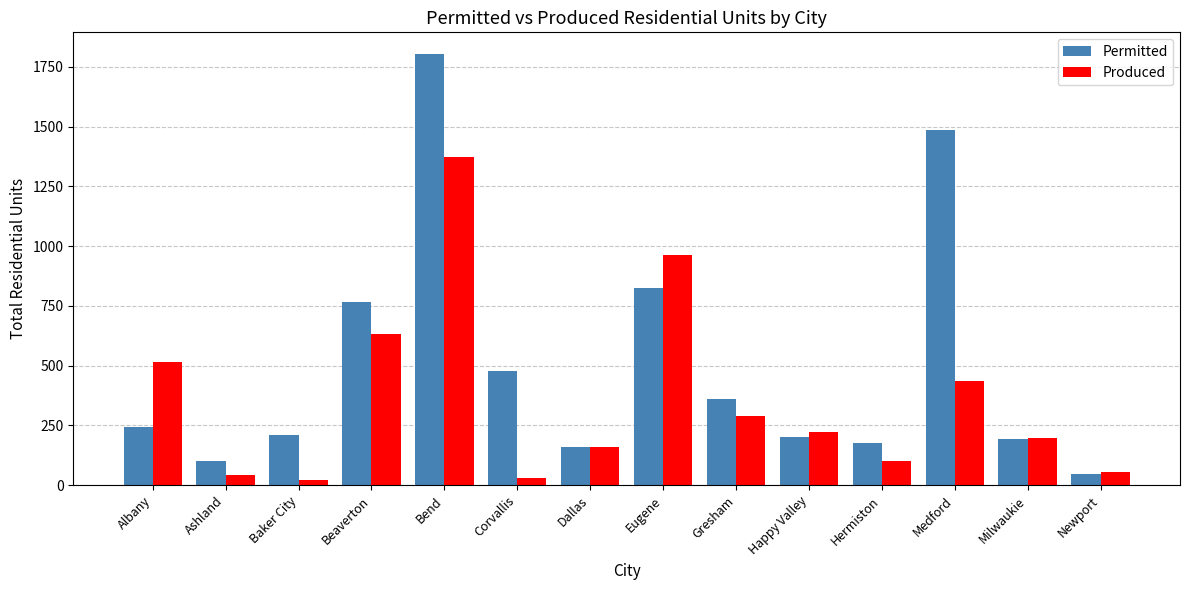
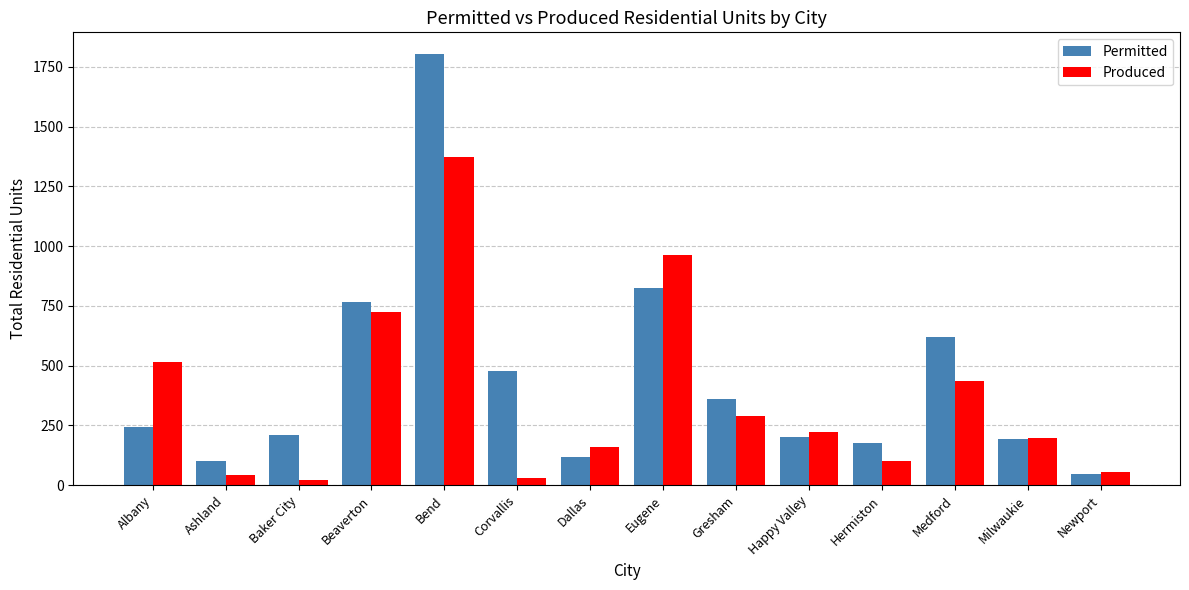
Produced, Beaverton: 630 -> 730
Permitted, Dallas: 160 -> 120
Permitted, Medford: 1490 -> 620
